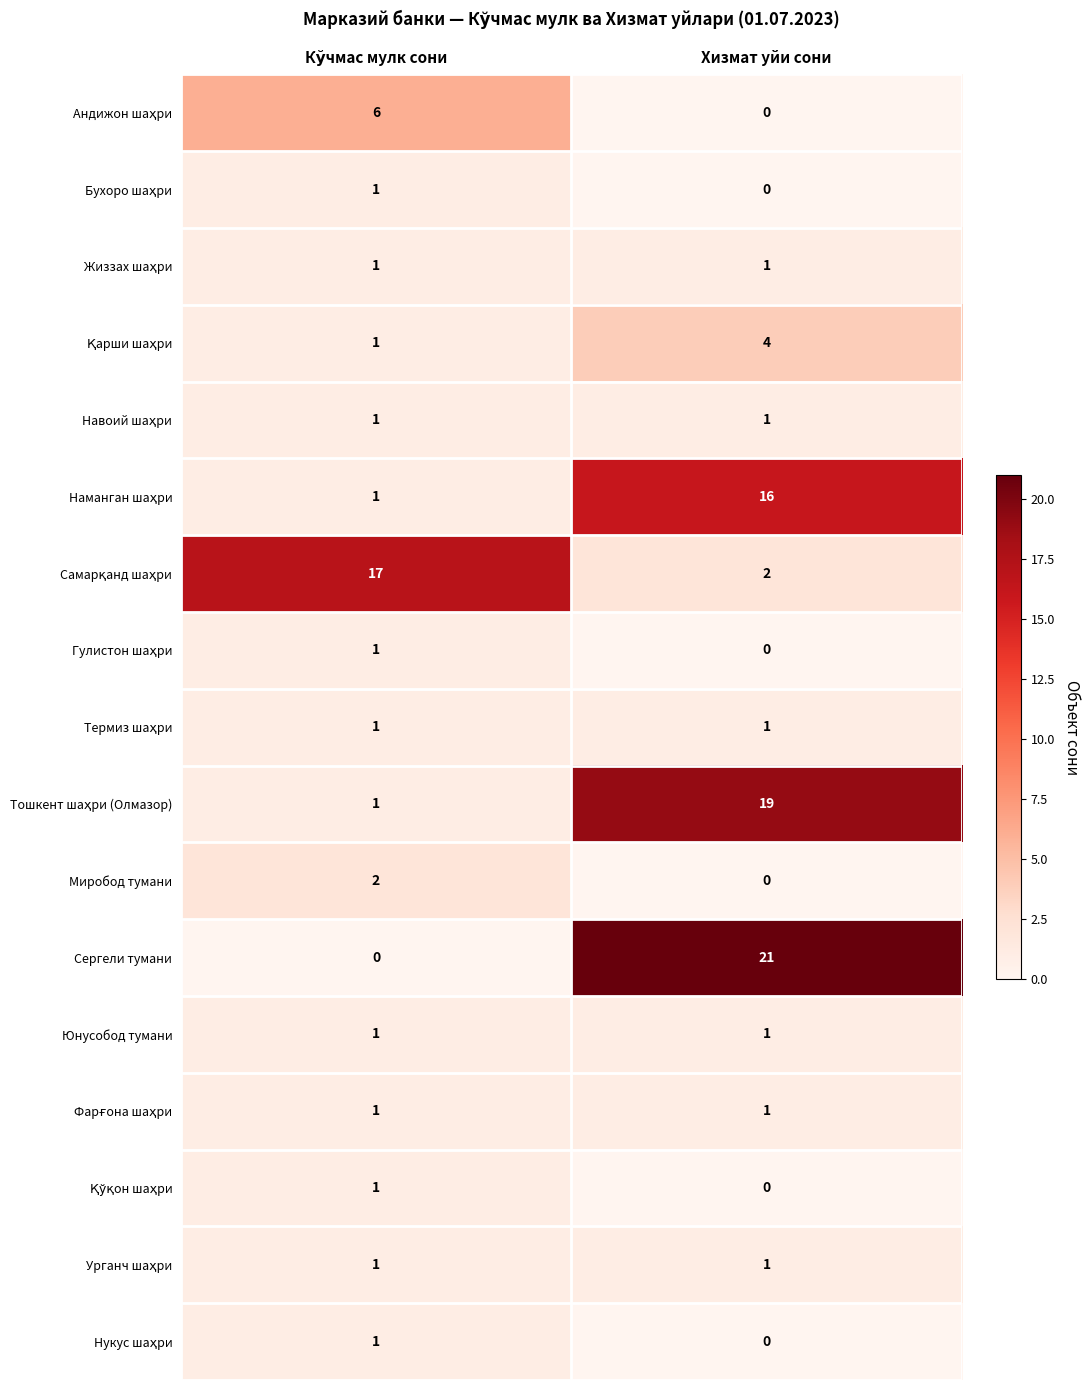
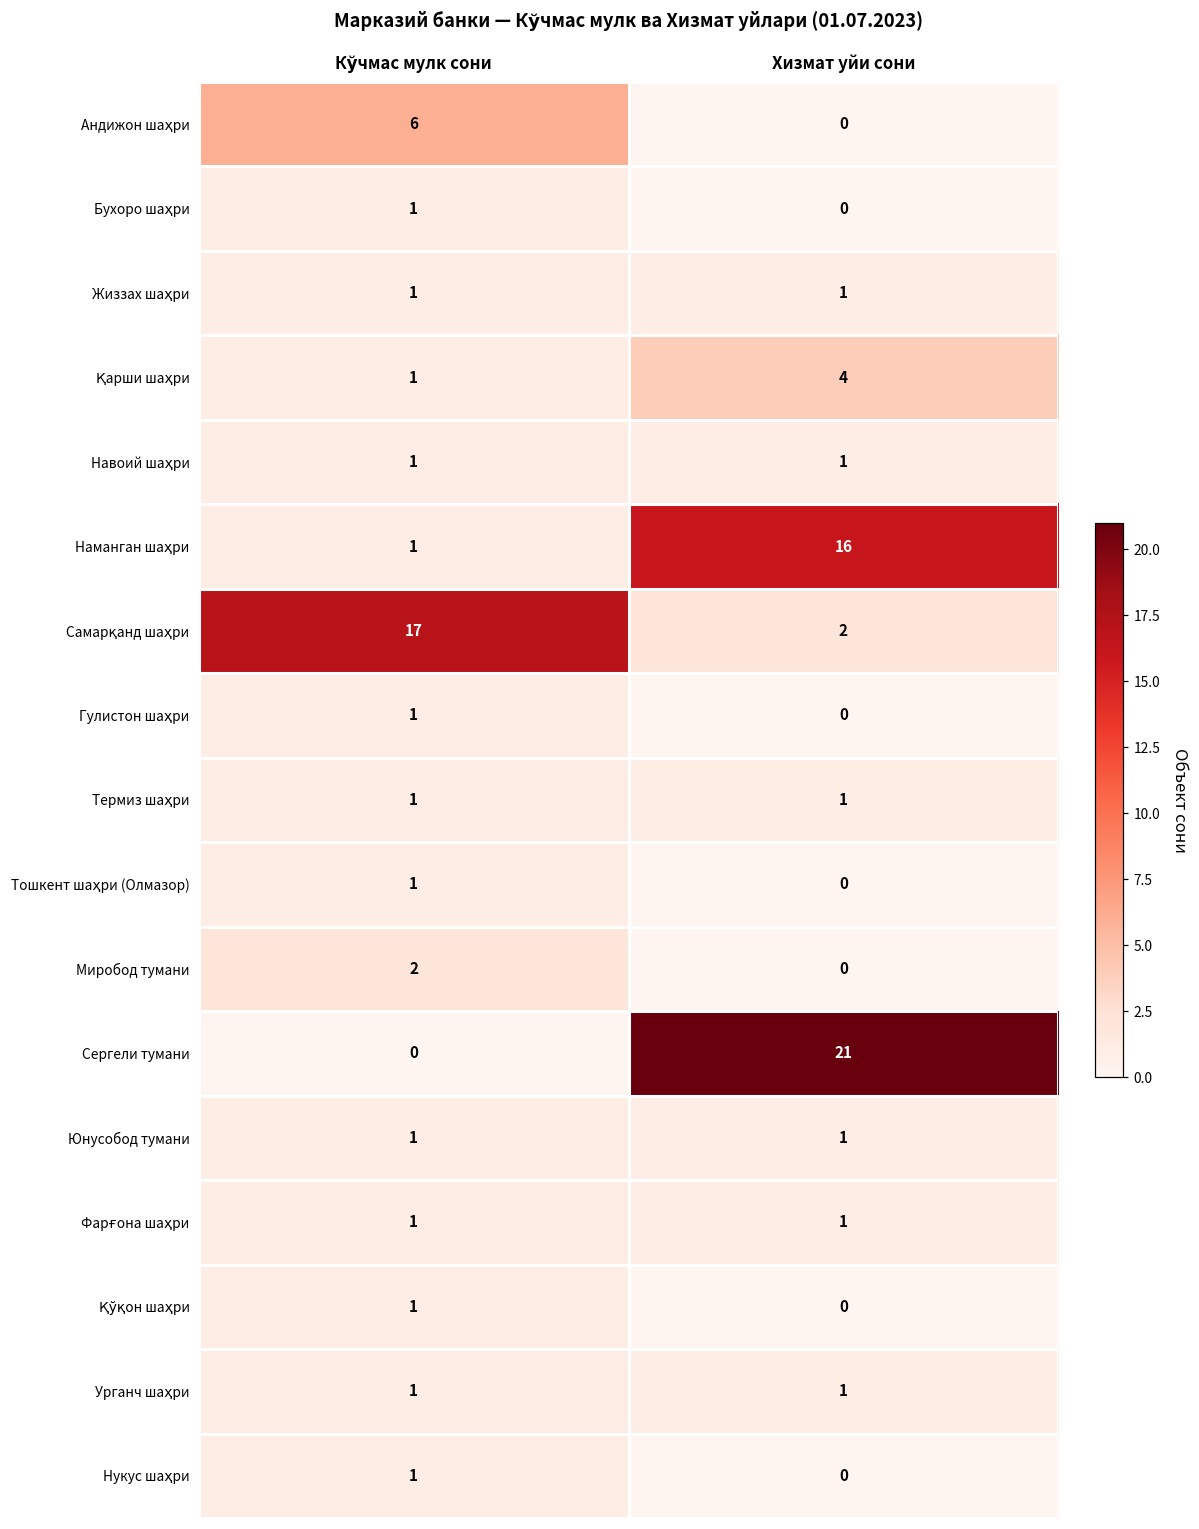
Тошкент шаҳри (Олмазор), Хизмат уйи сони: 19 -> 0
